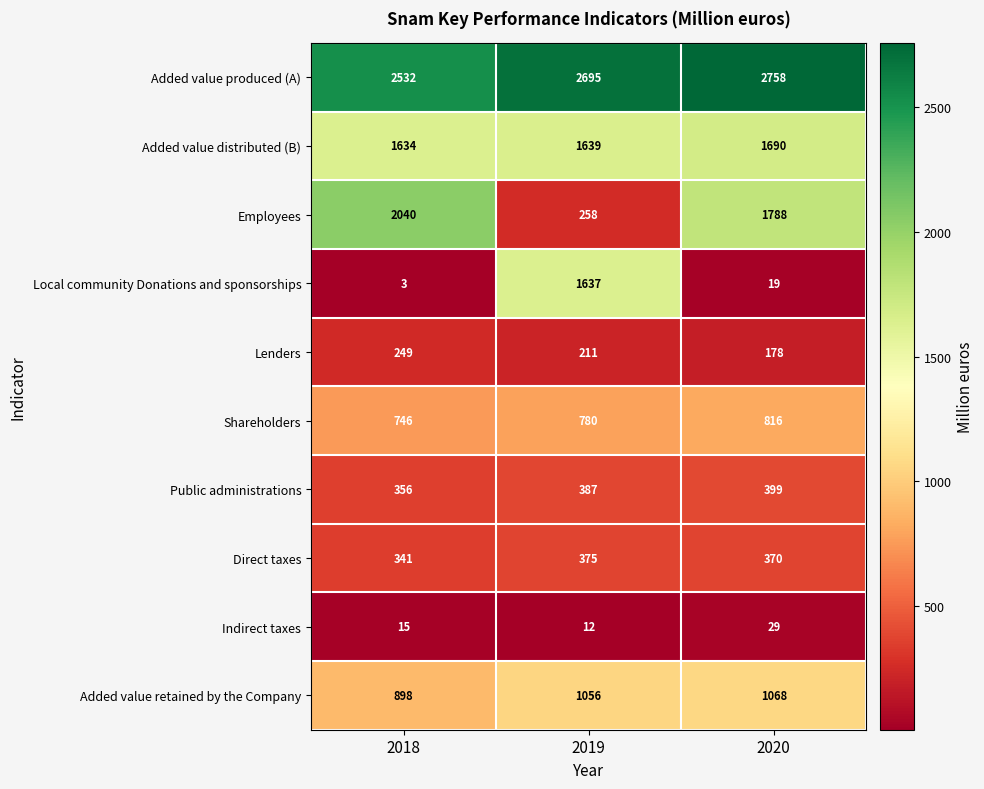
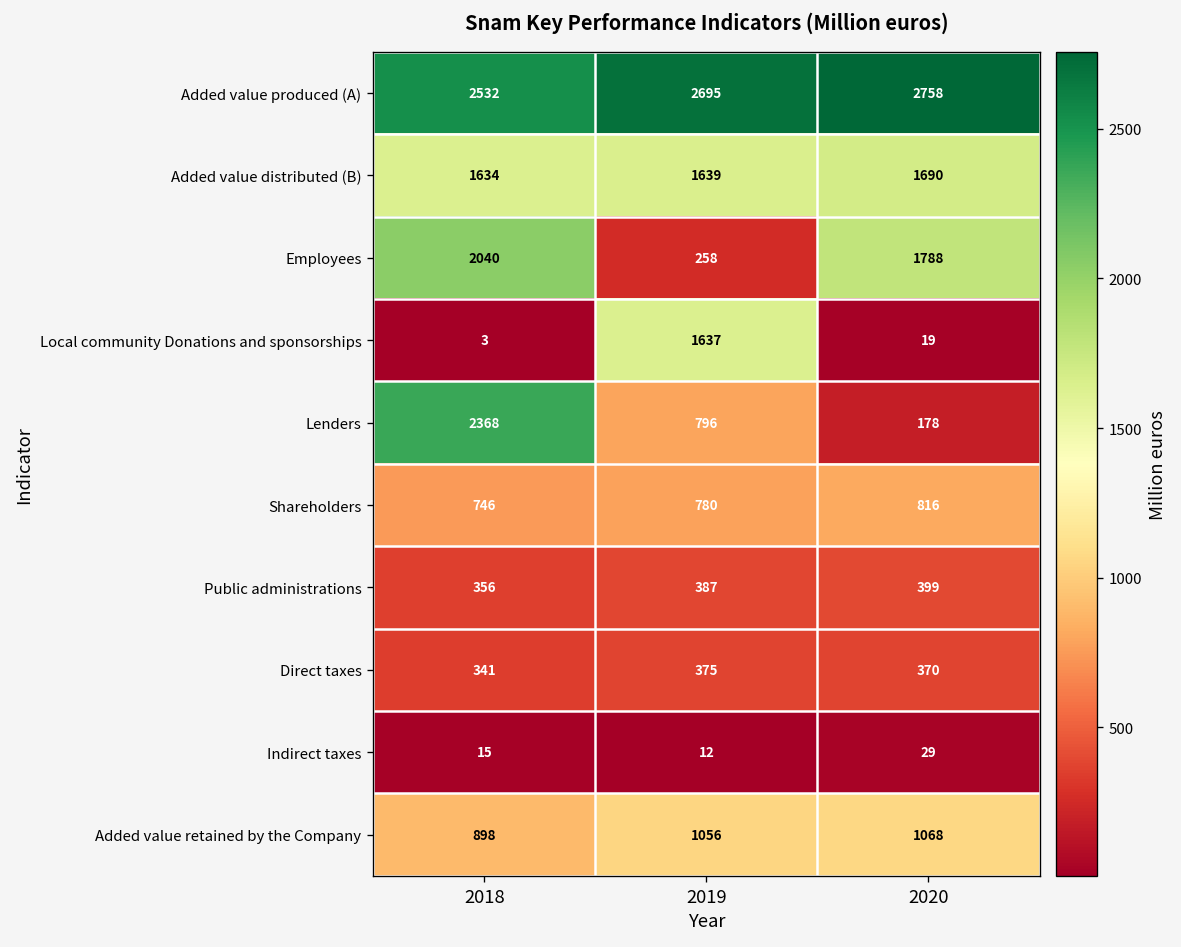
Lenders, 2018: 249 -> 2368
Lenders, 2019: 211 -> 796
